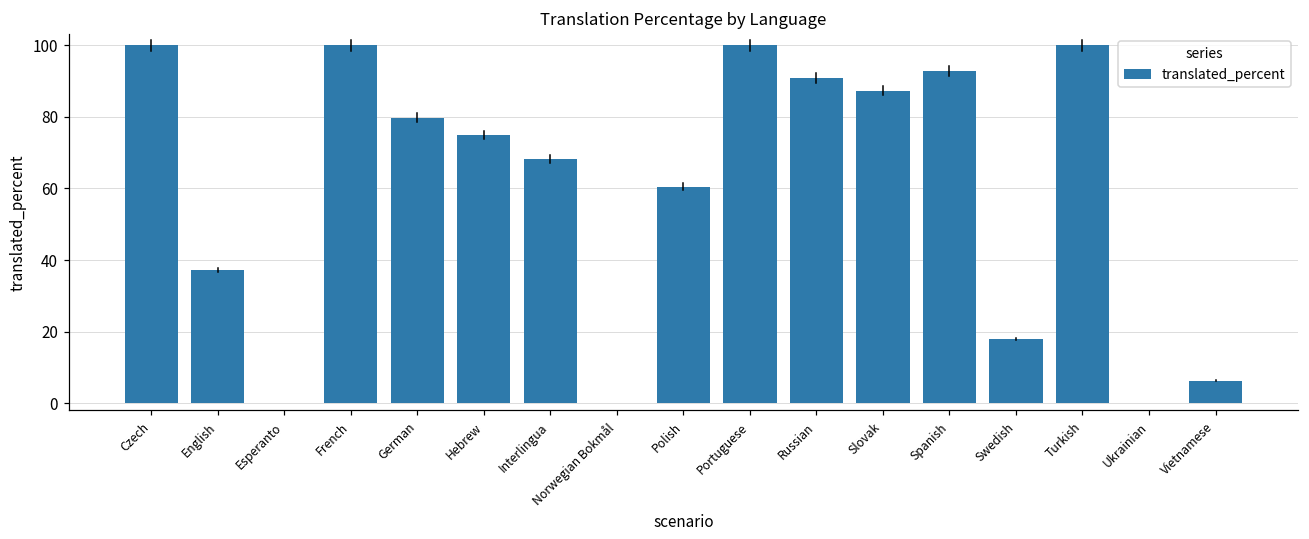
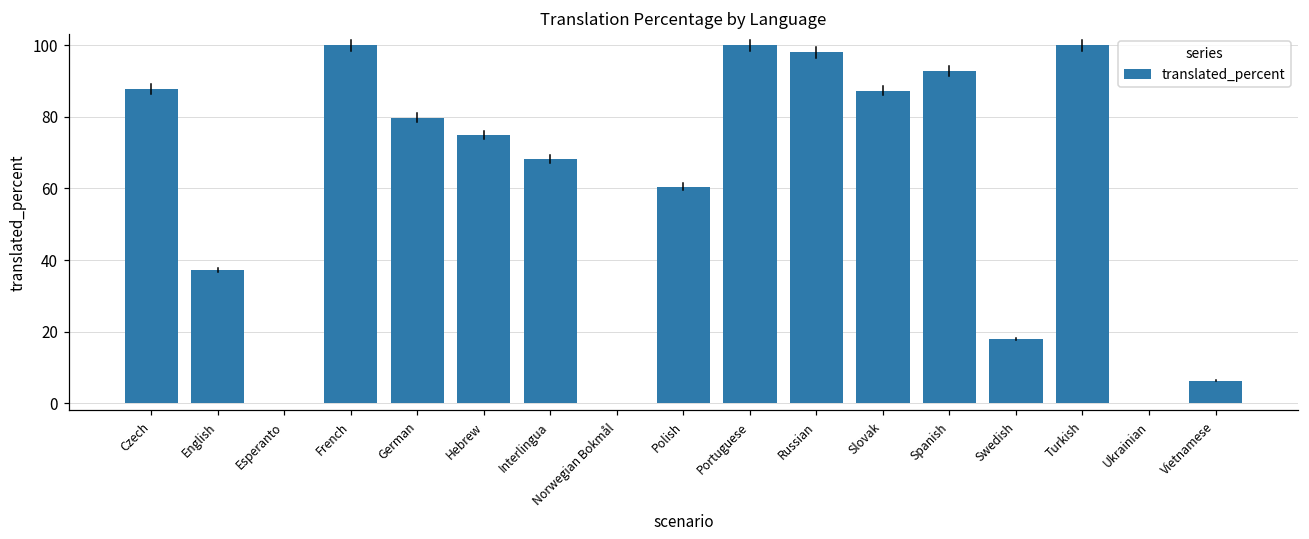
translated_percent, Czech: 100 -> 88
translated_percent, Russian: 91 -> 98
